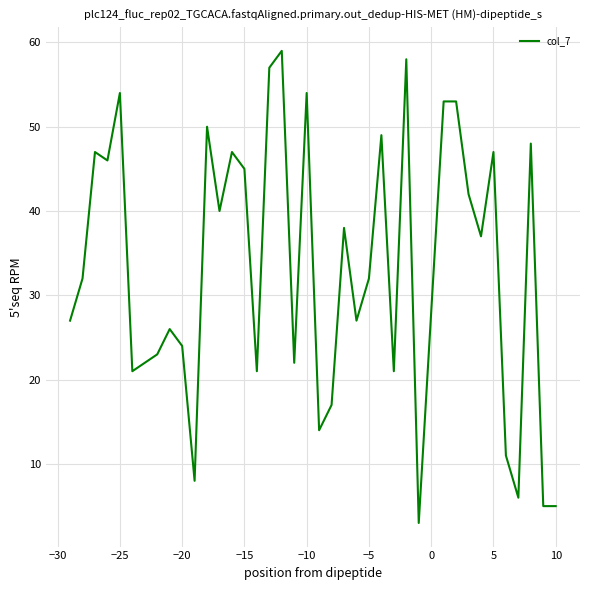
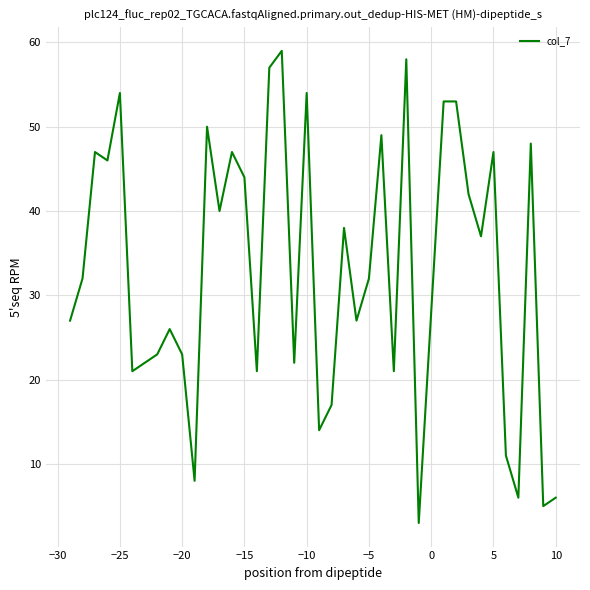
−20: 24 -> 23
−15: 45 -> 44
10: 5 -> 6
